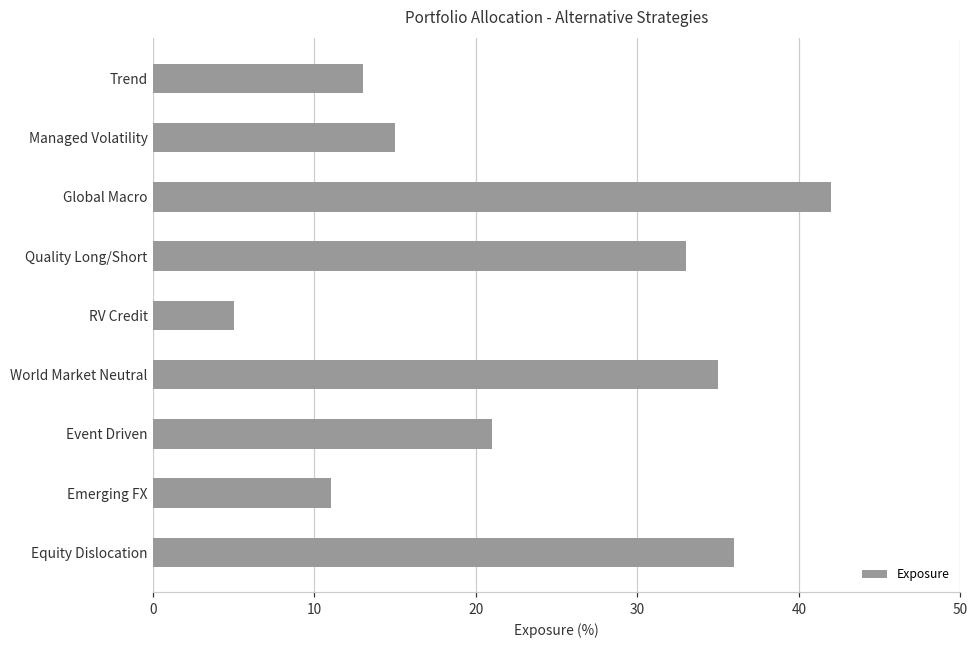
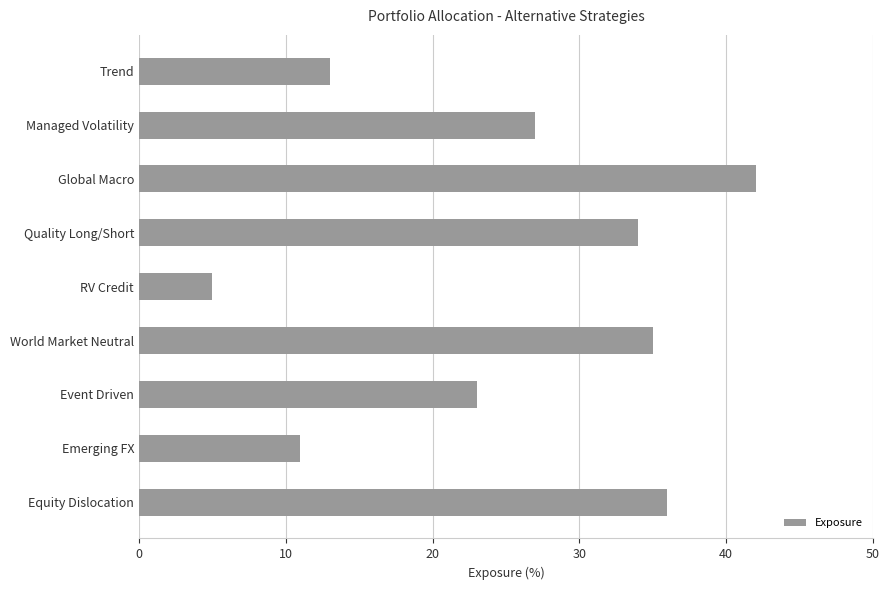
Managed Volatility: 15 -> 27
Quality Long/Short: 33 -> 34
Event Driven: 21 -> 23
